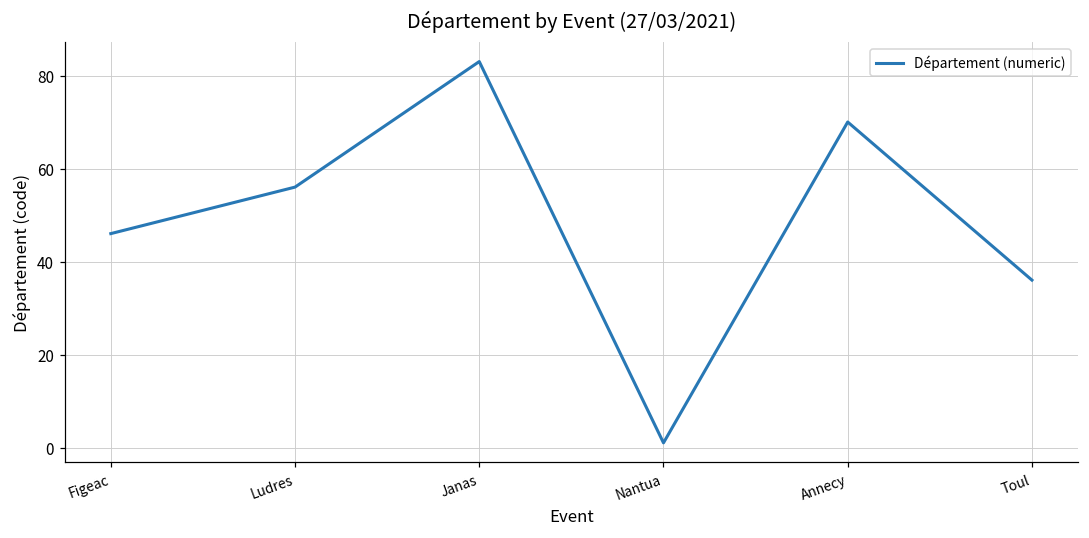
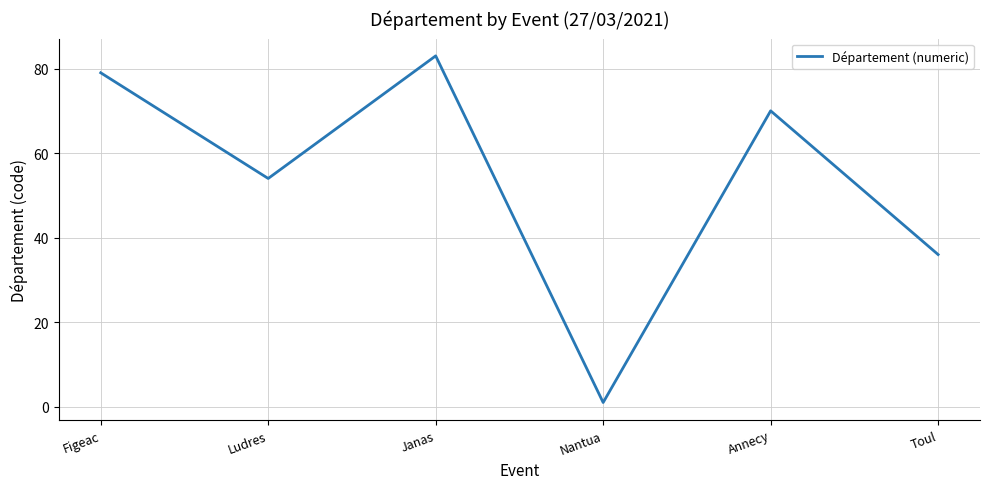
Figeac: 46 -> 79
Ludres: 56 -> 54
